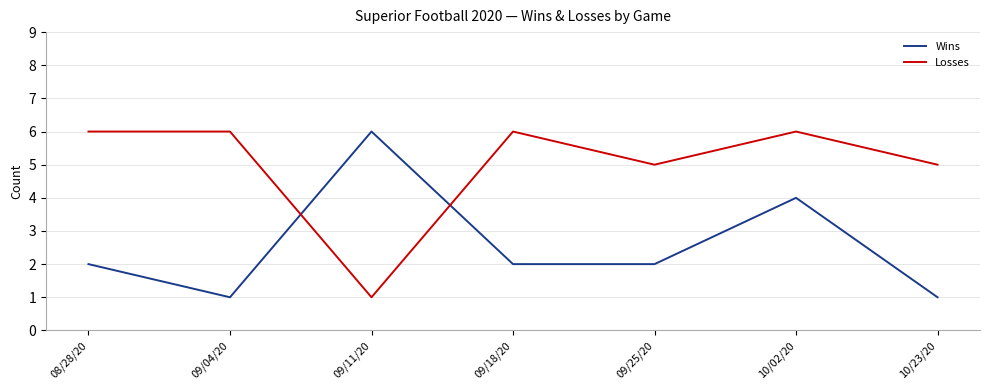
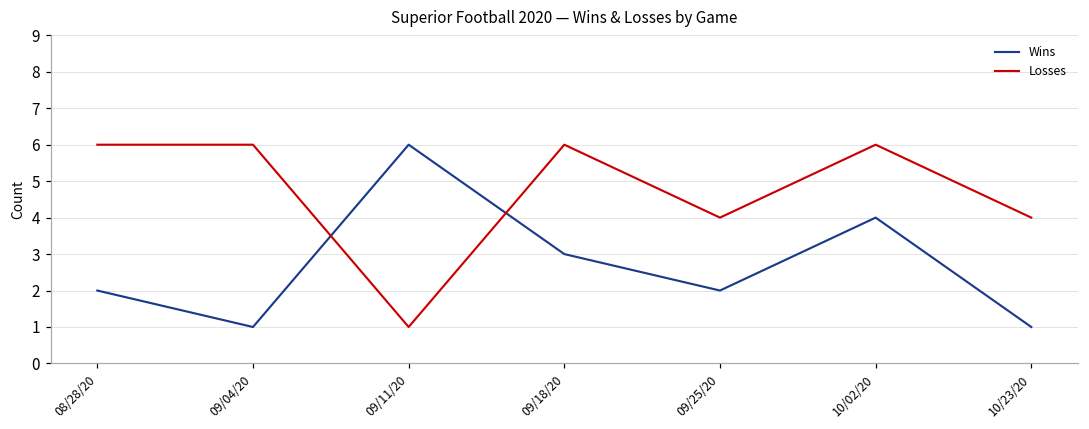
Wins, 09/18/20: 2 -> 3
Losses, 09/25/20: 5 -> 4
Losses, 10/23/20: 5 -> 4
